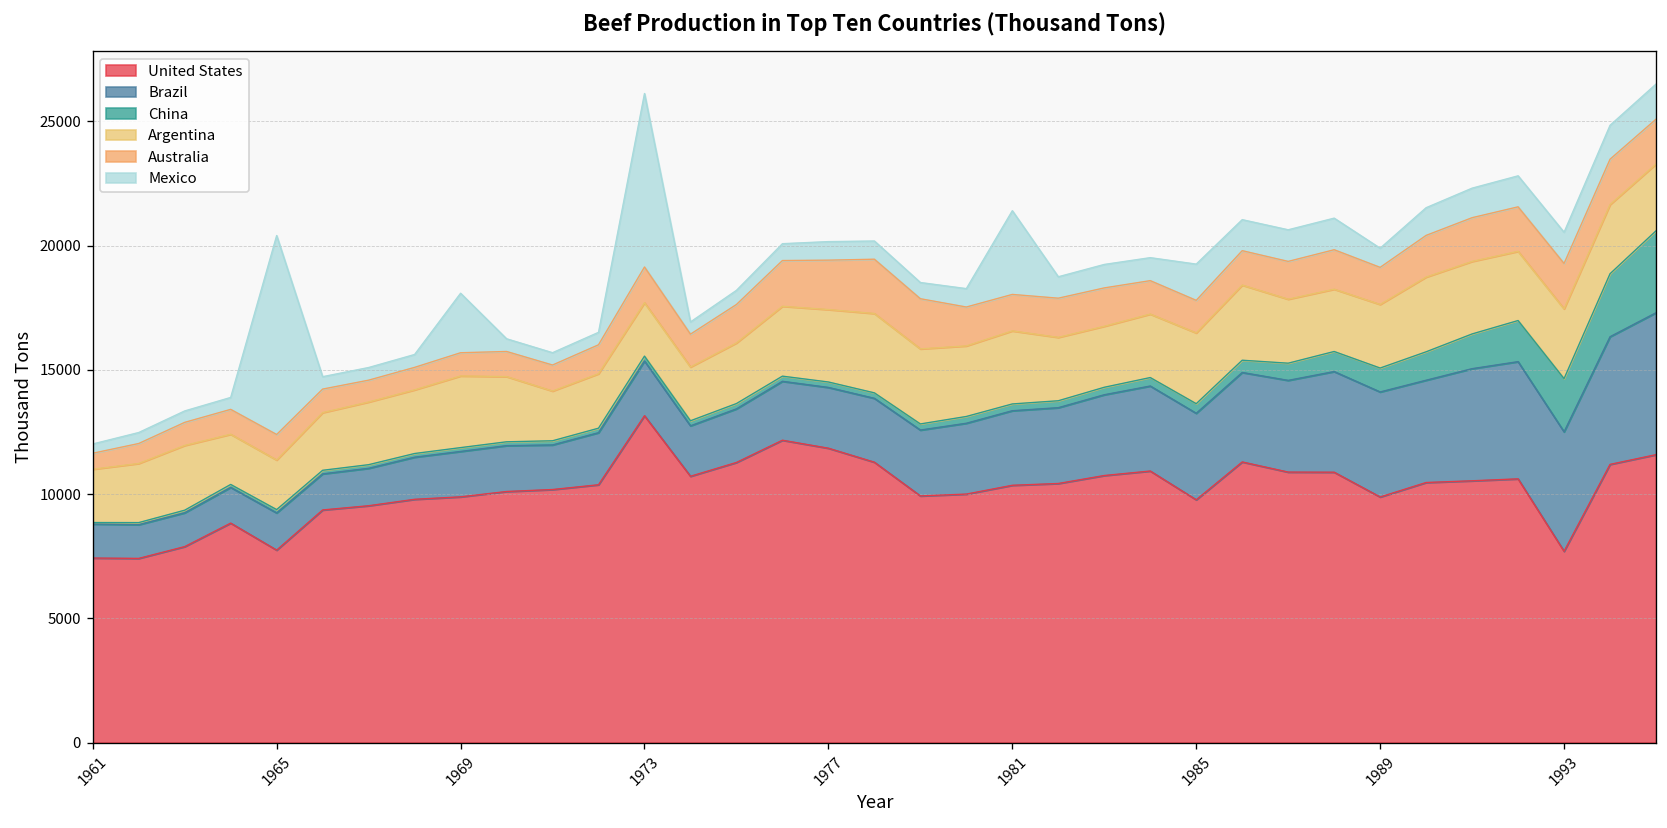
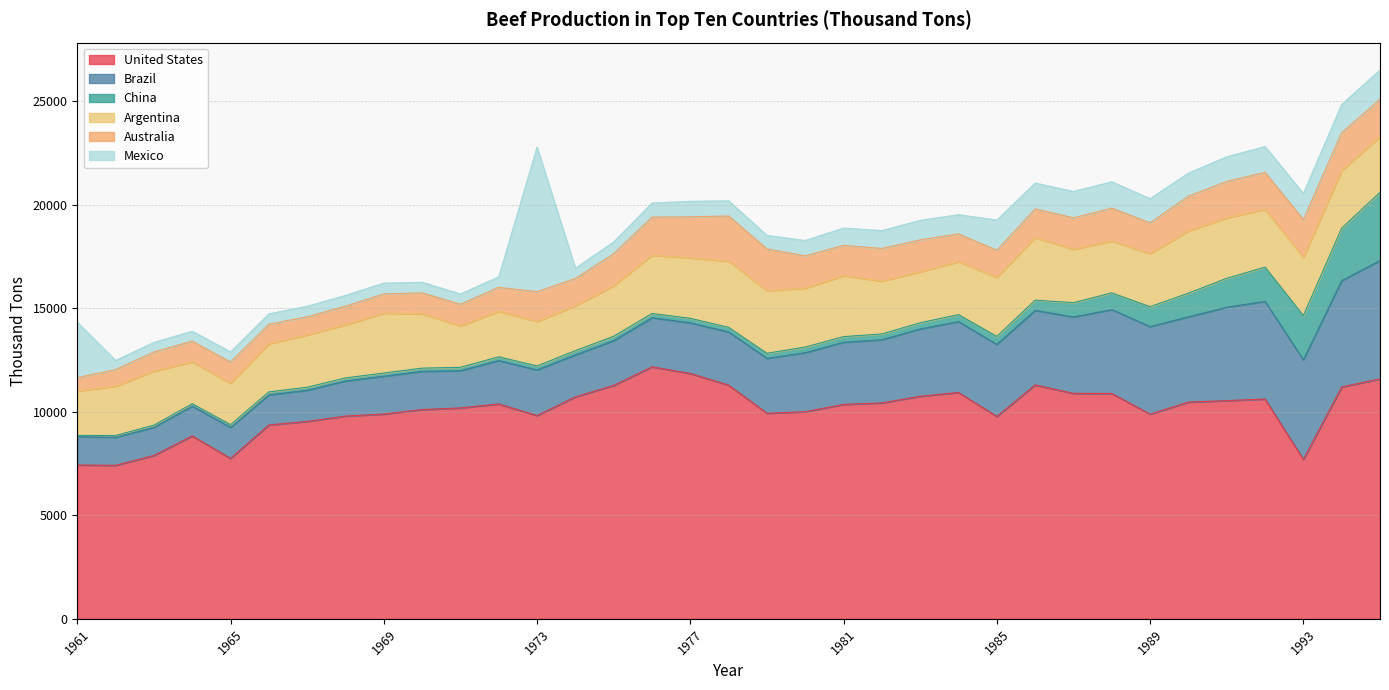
Mexico, 1961: 400 -> 2700
Mexico, 1965: 8000 -> 500
Mexico, 1969: 2400 -> 500
United States, 1973: 13200 -> 9800
Mexico, 1981: 3400 -> 800
Mexico, 1989: 800 -> 1200
